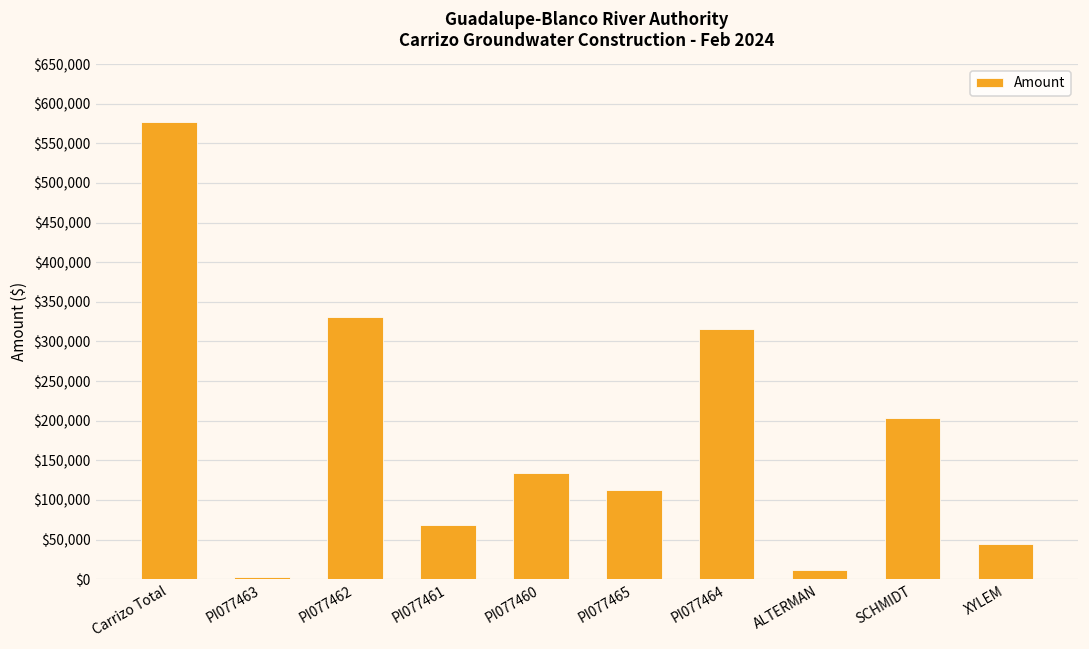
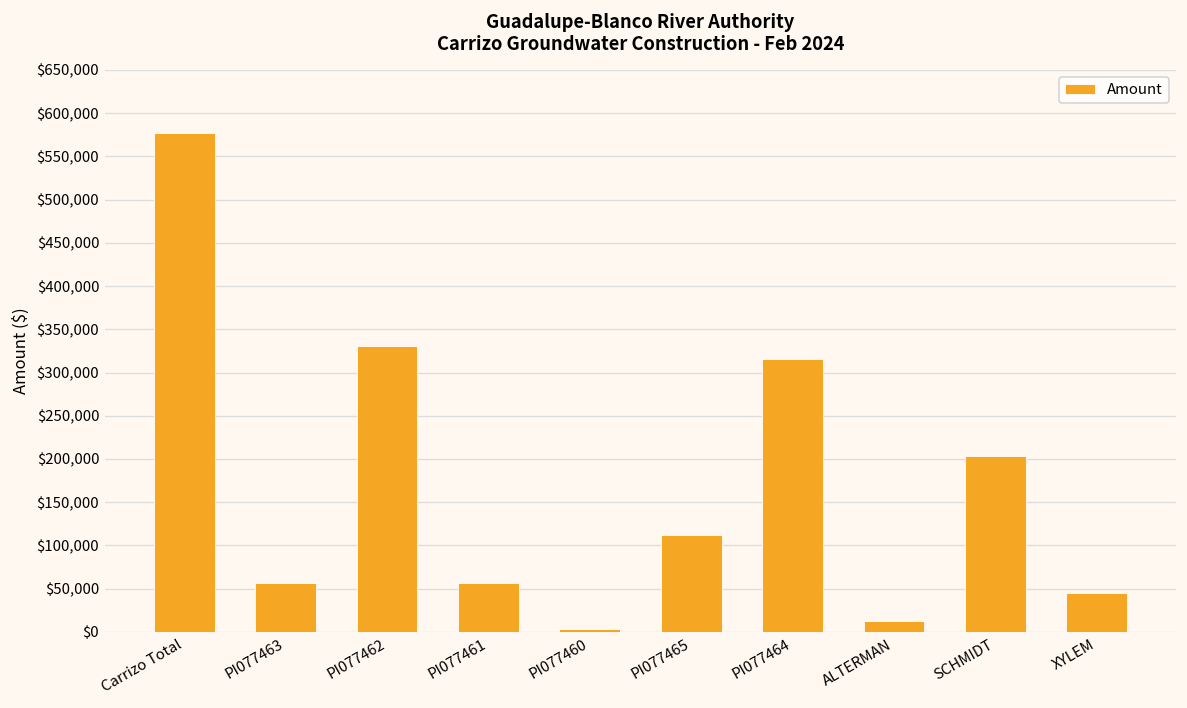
PI077463: $0 -> $60,000
PI077461: $70,000 -> $60,000
PI077460: $130,000 -> $0
